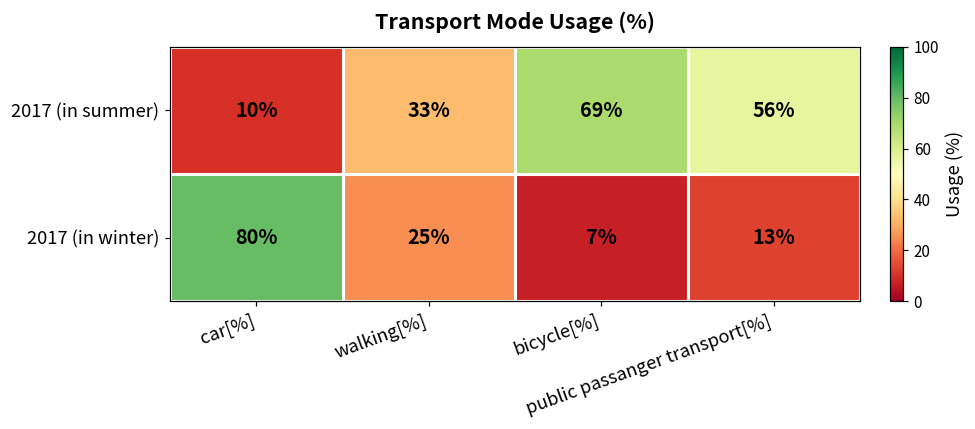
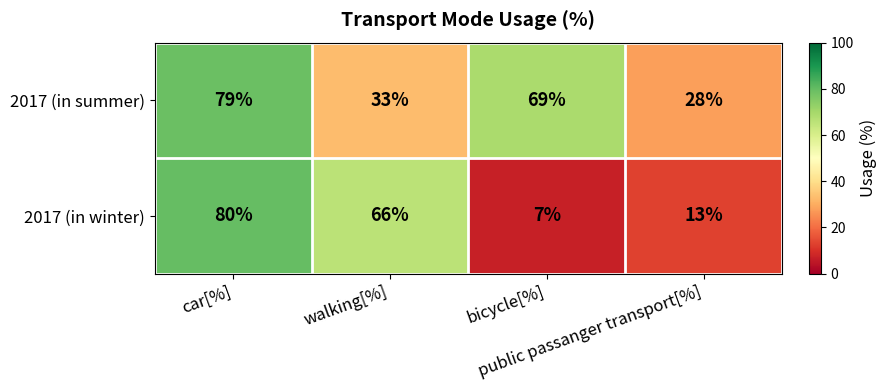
2017 (in summer), car[%]: 10% -> 79%
2017 (in summer), public passanger transport[%]: 56% -> 28%
2017 (in winter), walking[%]: 25% -> 66%
